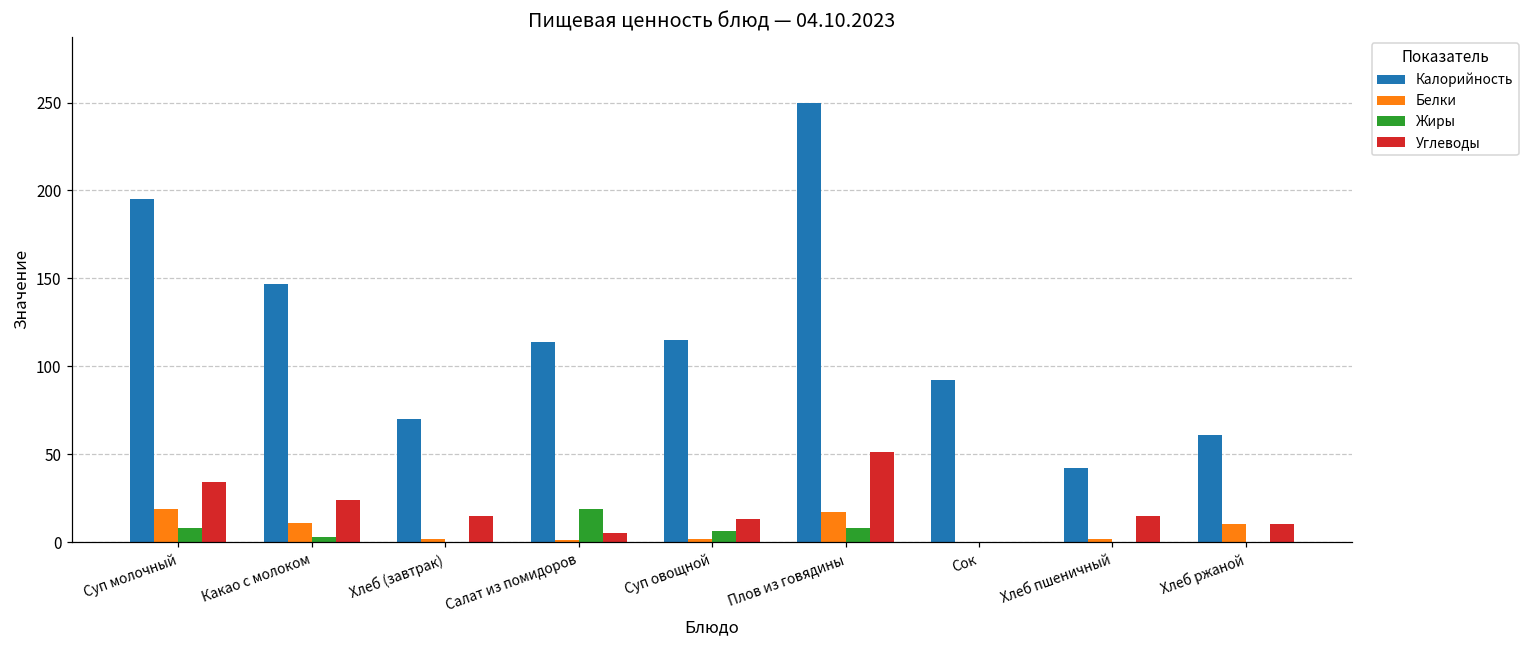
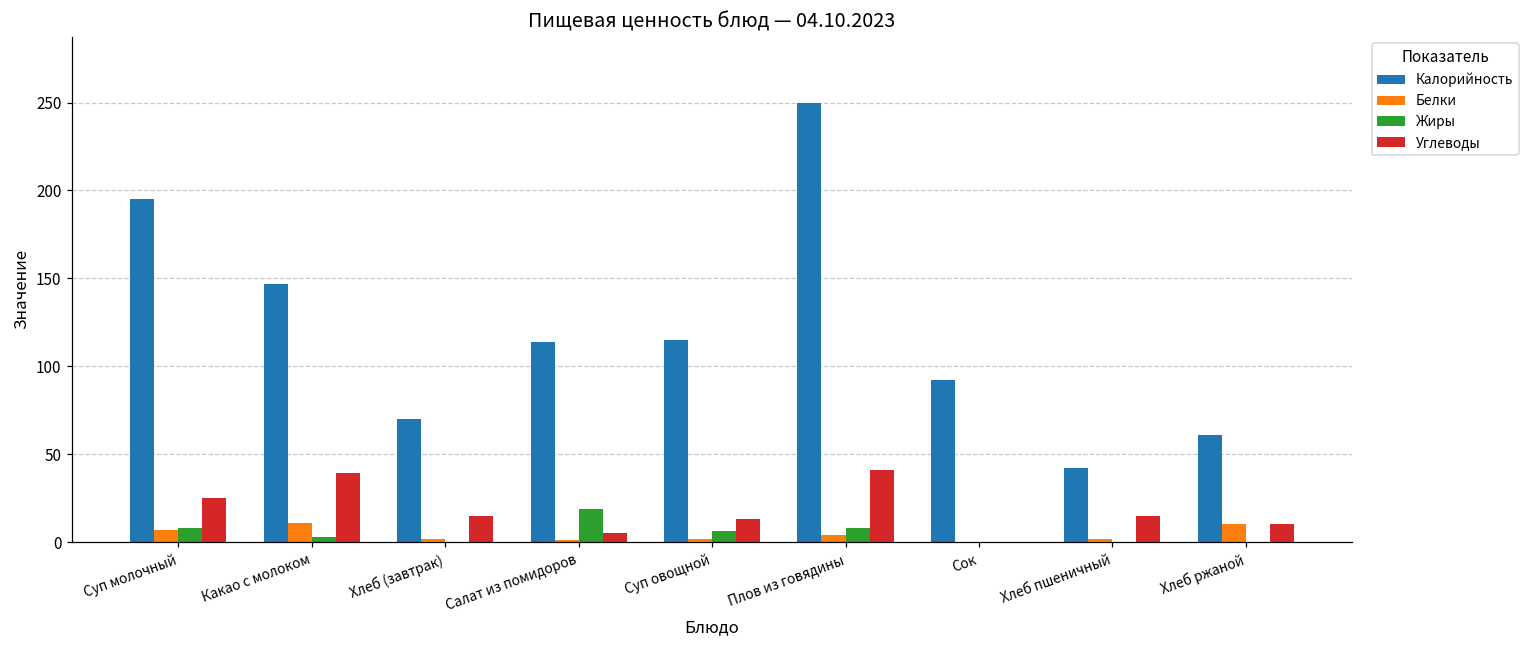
Белки, Суп молочный: 19 -> 7
Углеводы, Суп молочный: 34 -> 25
Углеводы, Какао с молоком: 24 -> 39
Белки, Плов из говядины: 17 -> 4
Углеводы, Плов из говядины: 51 -> 41
